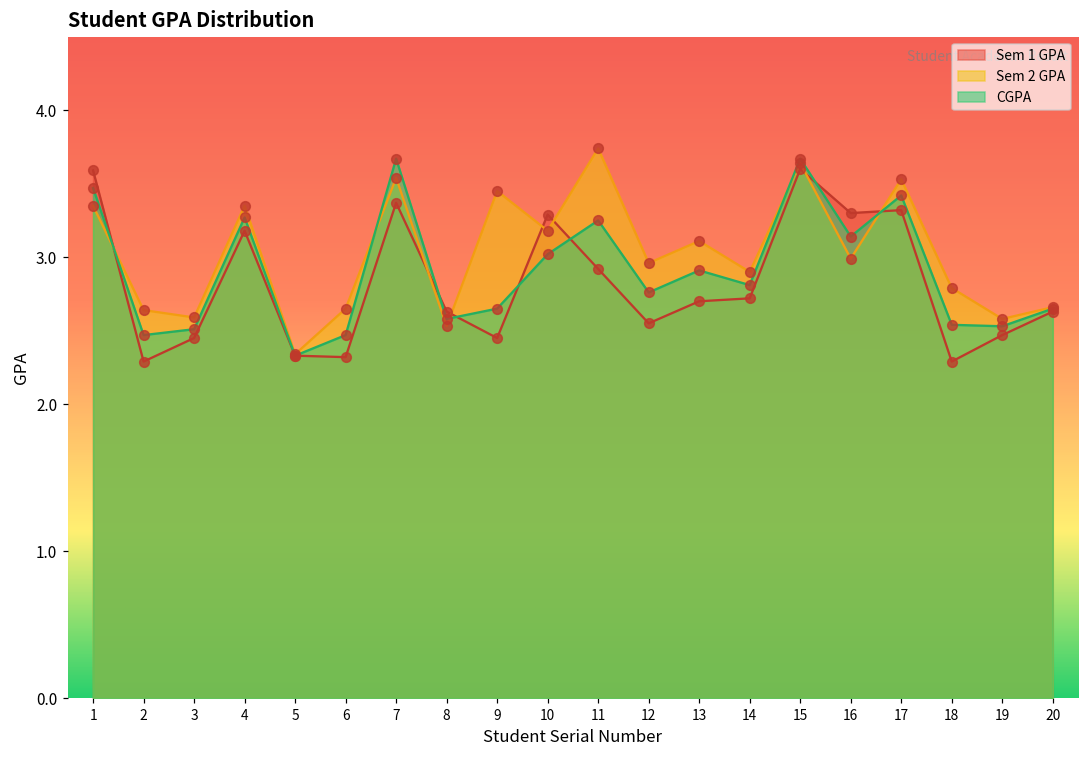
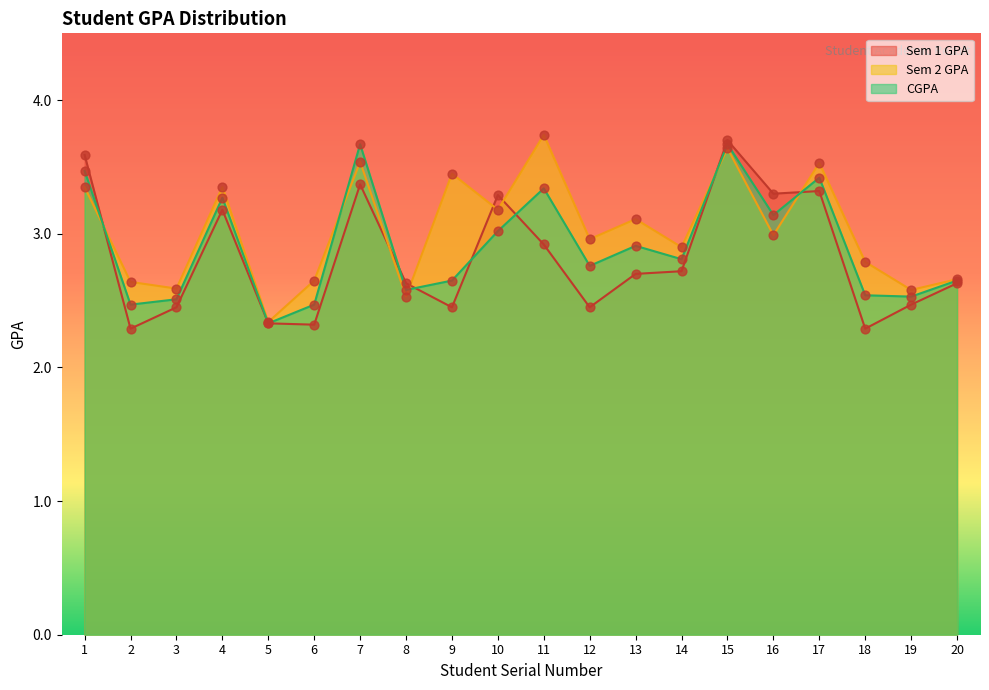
CGPA, 11: 3.25 -> 3.34
Sem 1 GPA, 12: 2.55 -> 2.45
Sem 1 GPA, 15: 3.6 -> 3.7
